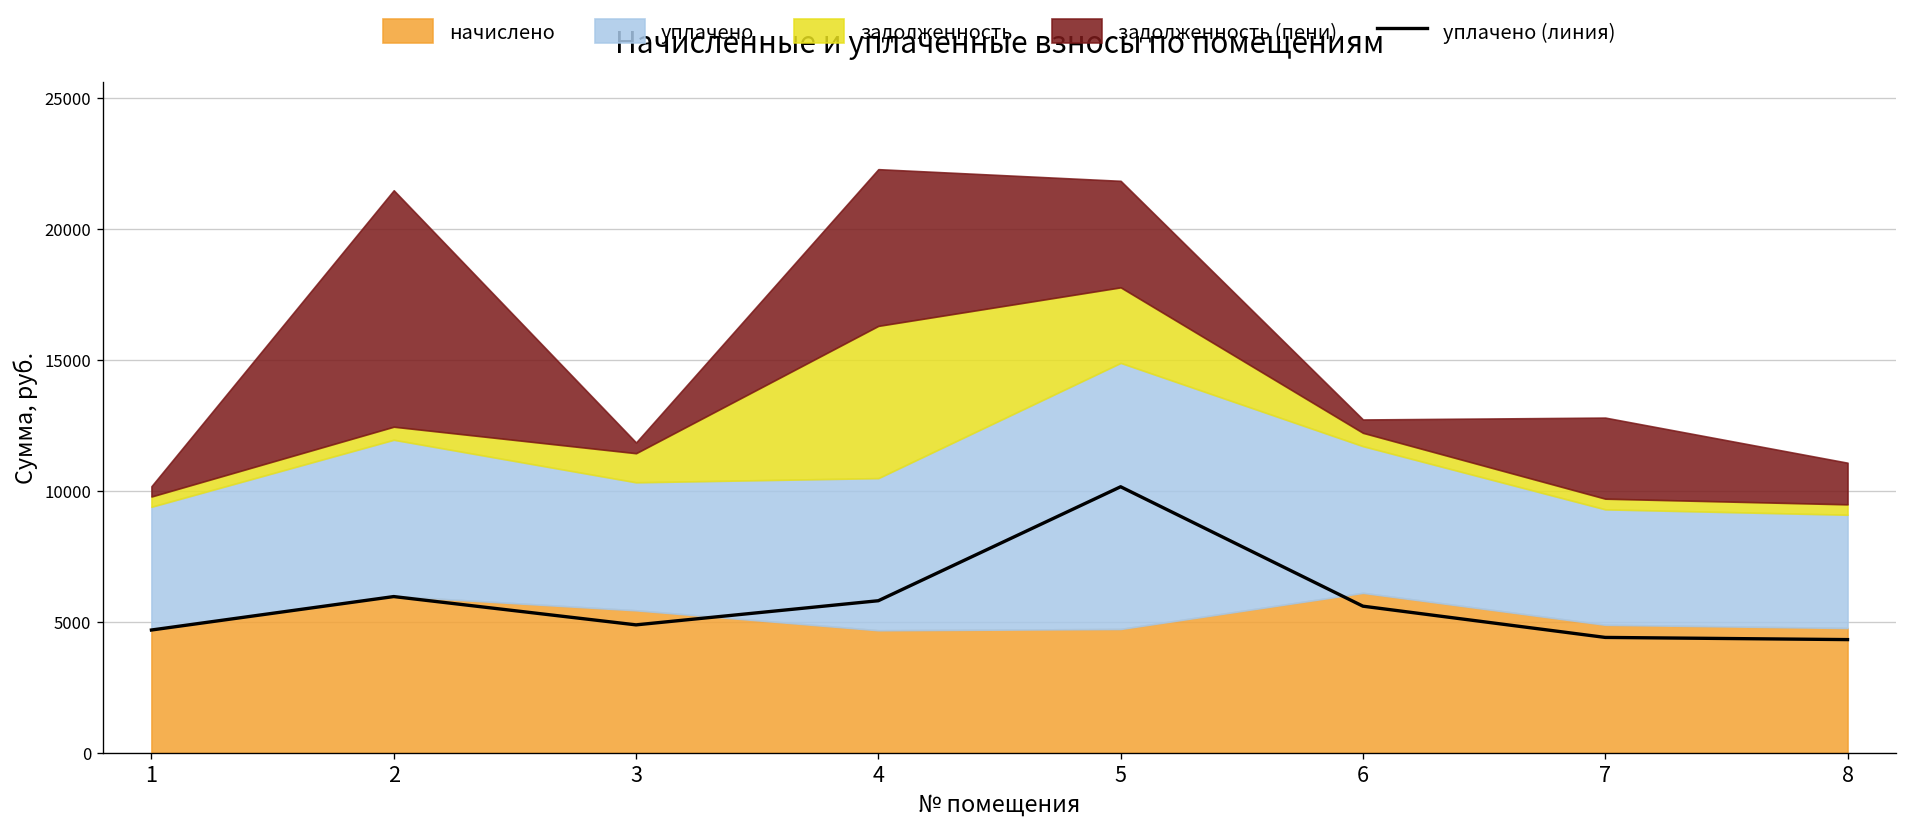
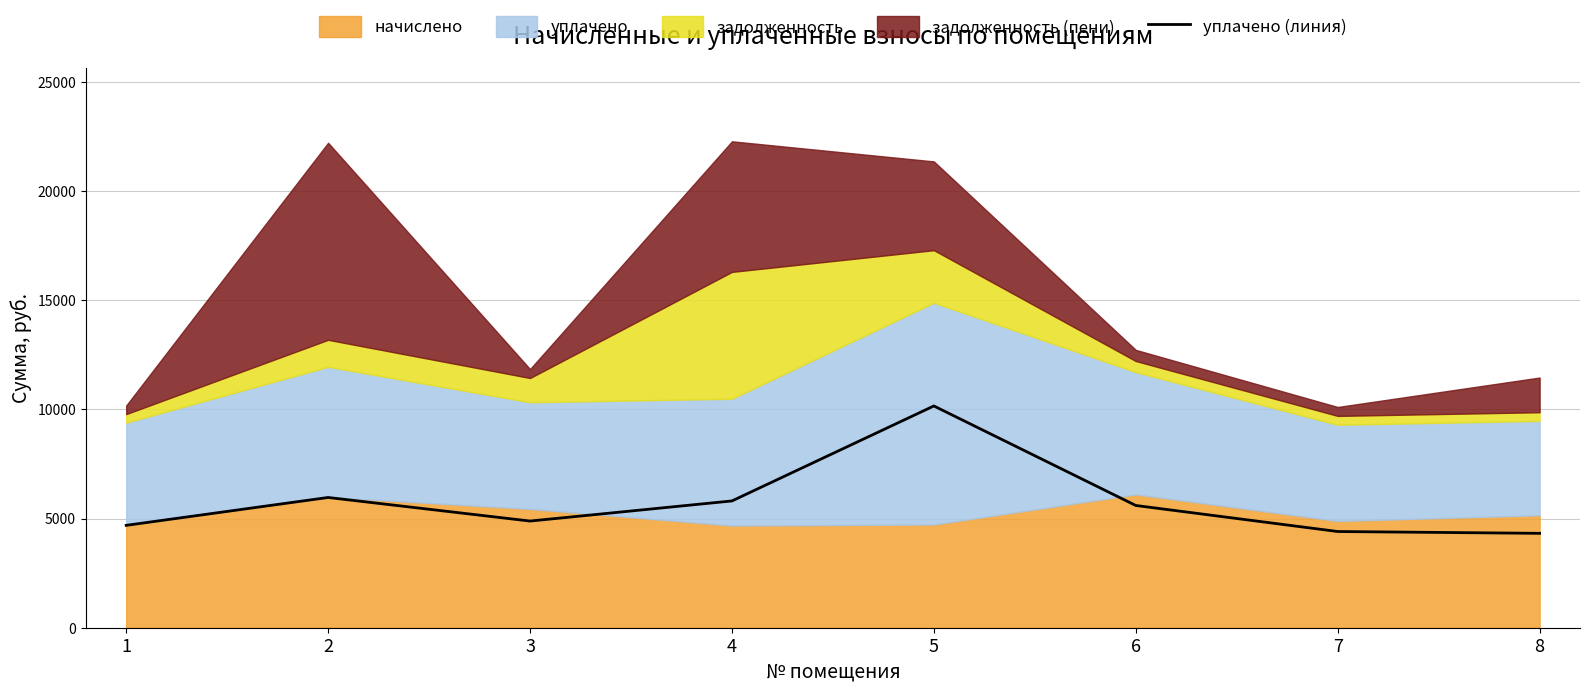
задолженность, 2: 500 -> 1200
задолженность, 5: 2900 -> 2400
задолженность (пени), 7: 3100 -> 400
начислено, 8: 4800 -> 5100
